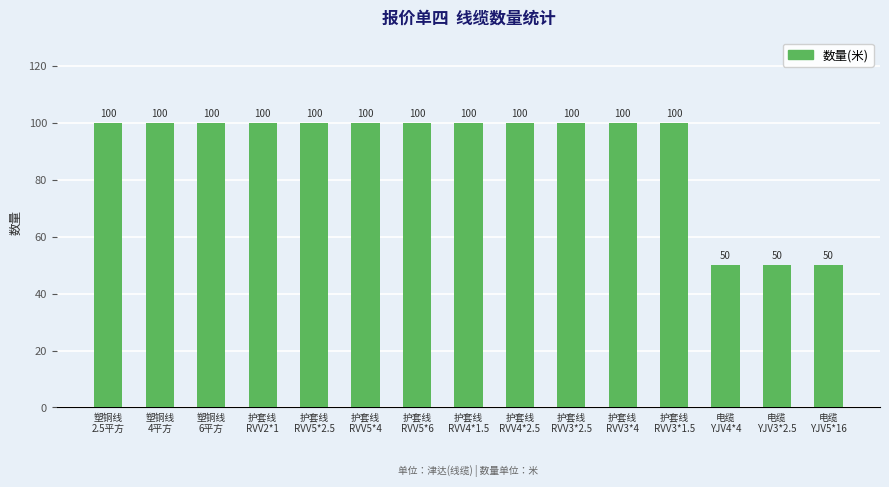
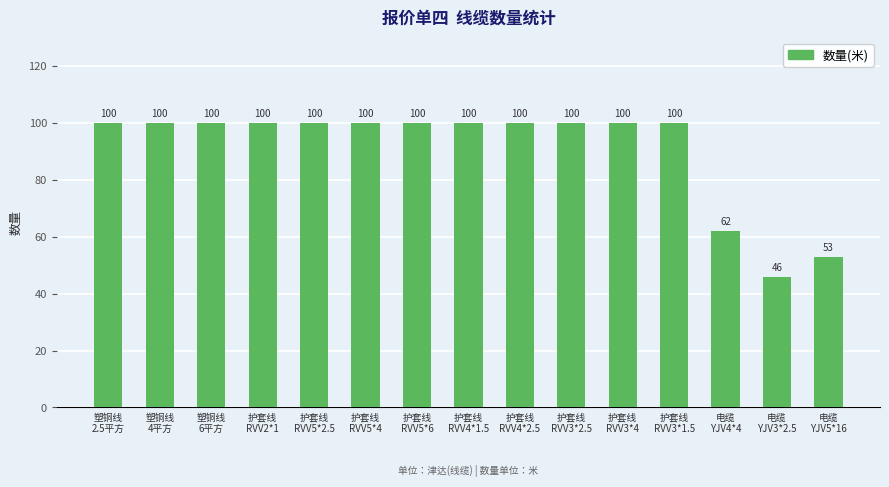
电缆 YJV4*4: 50 -> 62
电缆 YJV3*2.5: 50 -> 46
电缆 YJV5*16: 50 -> 53
